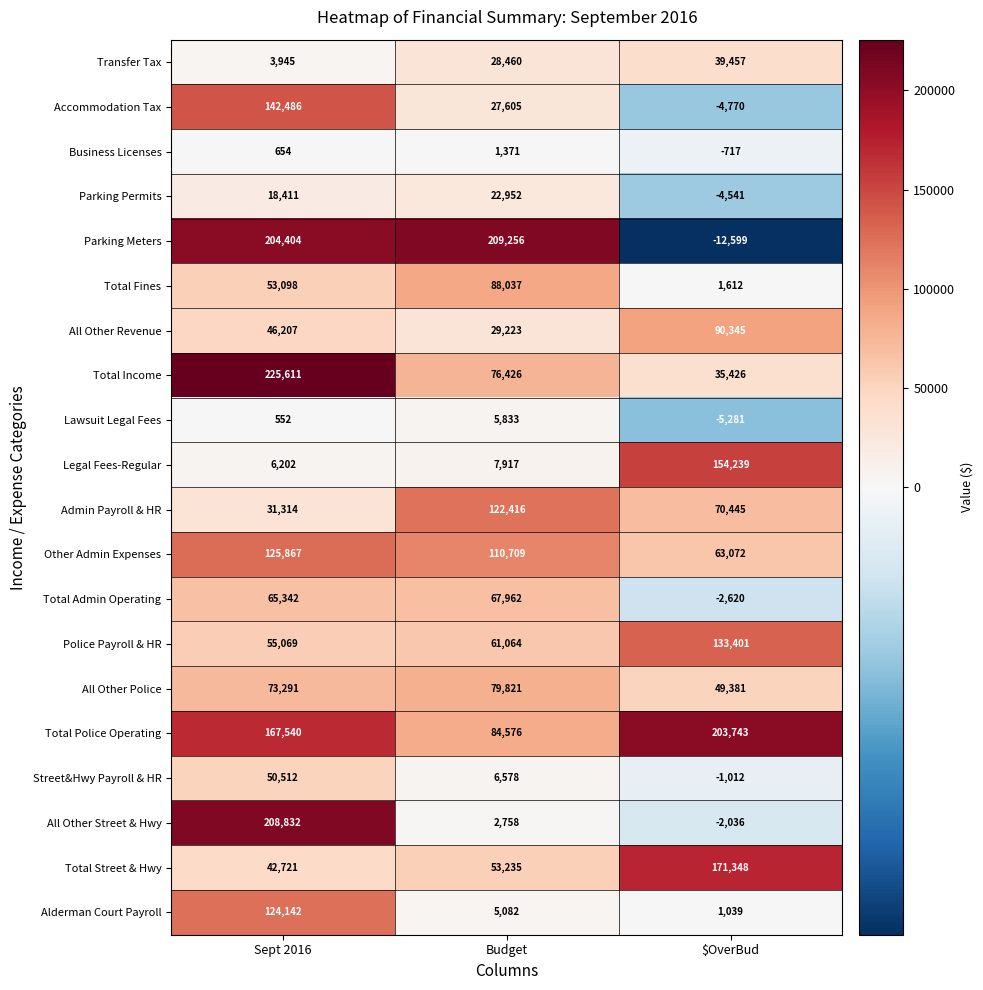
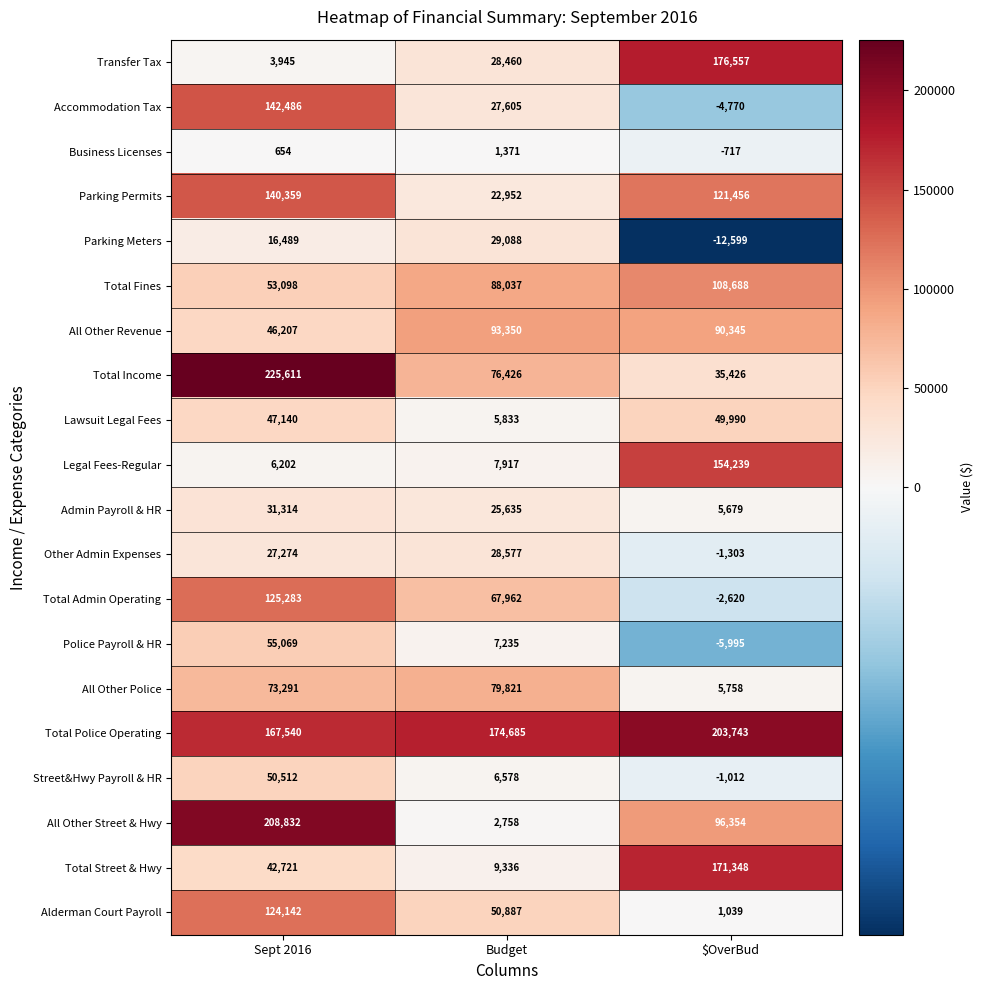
Transfer Tax, $OverBud: 39,457 -> 176,557
Parking Permits, Sept 2016: 18,411 -> 140,359
Parking Permits, $OverBud: -4,541 -> 121,456
Parking Meters, Sept 2016: 204,404 -> 16,489
Parking Meters, Budget: 209,256 -> 29,088
Total Fines, $OverBud: 1,612 -> 108,688
All Other Revenue, Budget: 29,223 -> 93,350
Lawsuit Legal Fees, Sept 2016: 552 -> 47,140
Lawsuit Legal Fees, $OverBud: -5,281 -> 49,990
Admin Payroll & HR, Budget: 122,416 -> 25,635
Admin Payroll & HR, $OverBud: 70,445 -> 5,679
Other Admin Expenses, Sept 2016: 125,867 -> 27,274
Other Admin Expenses, Budget: 110,709 -> 28,577
Other Admin Expenses, $OverBud: 63,072 -> -1,303
Total Admin Operating, Sept 2016: 65,342 -> 125,283
Police Payroll & HR, Budget: 61,064 -> 7,235
Police Payroll & HR, $OverBud: 133,401 -> -5,995
All Other Police, $OverBud: 49,381 -> 5,758
Total Police Operating, Budget: 84,576 -> 174,685
All Other Street & Hwy, $OverBud: -2,036 -> 96,354
Total Street & Hwy, Budget: 53,235 -> 9,336
Alderman Court Payroll, Budget: 5,082 -> 50,887
